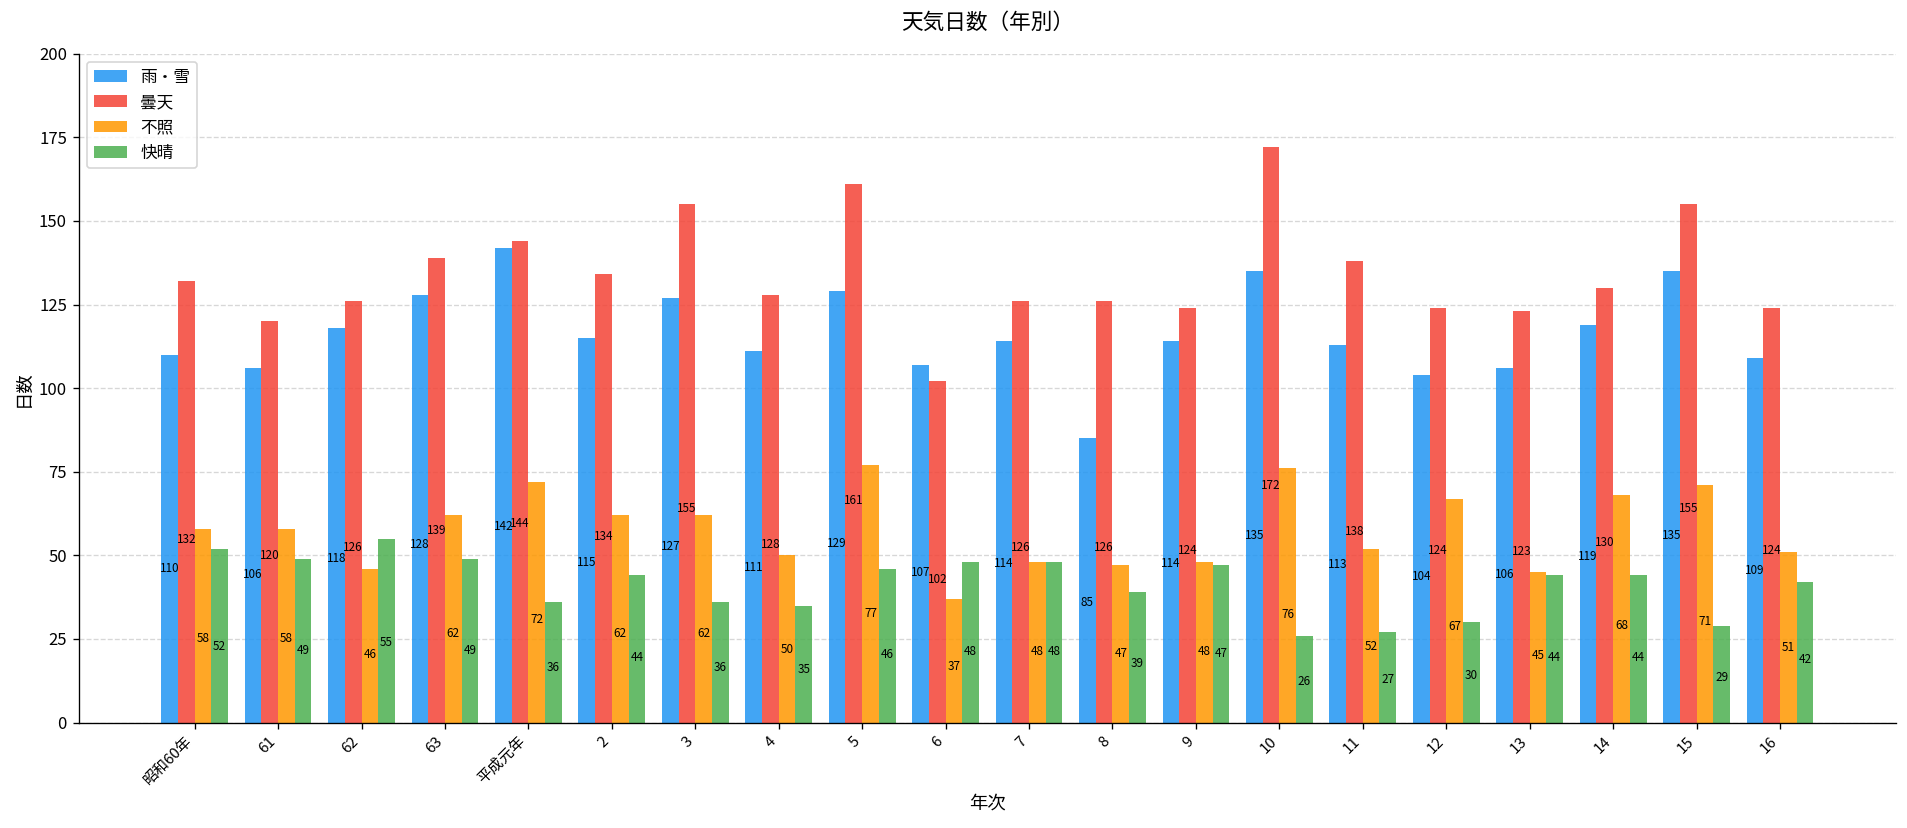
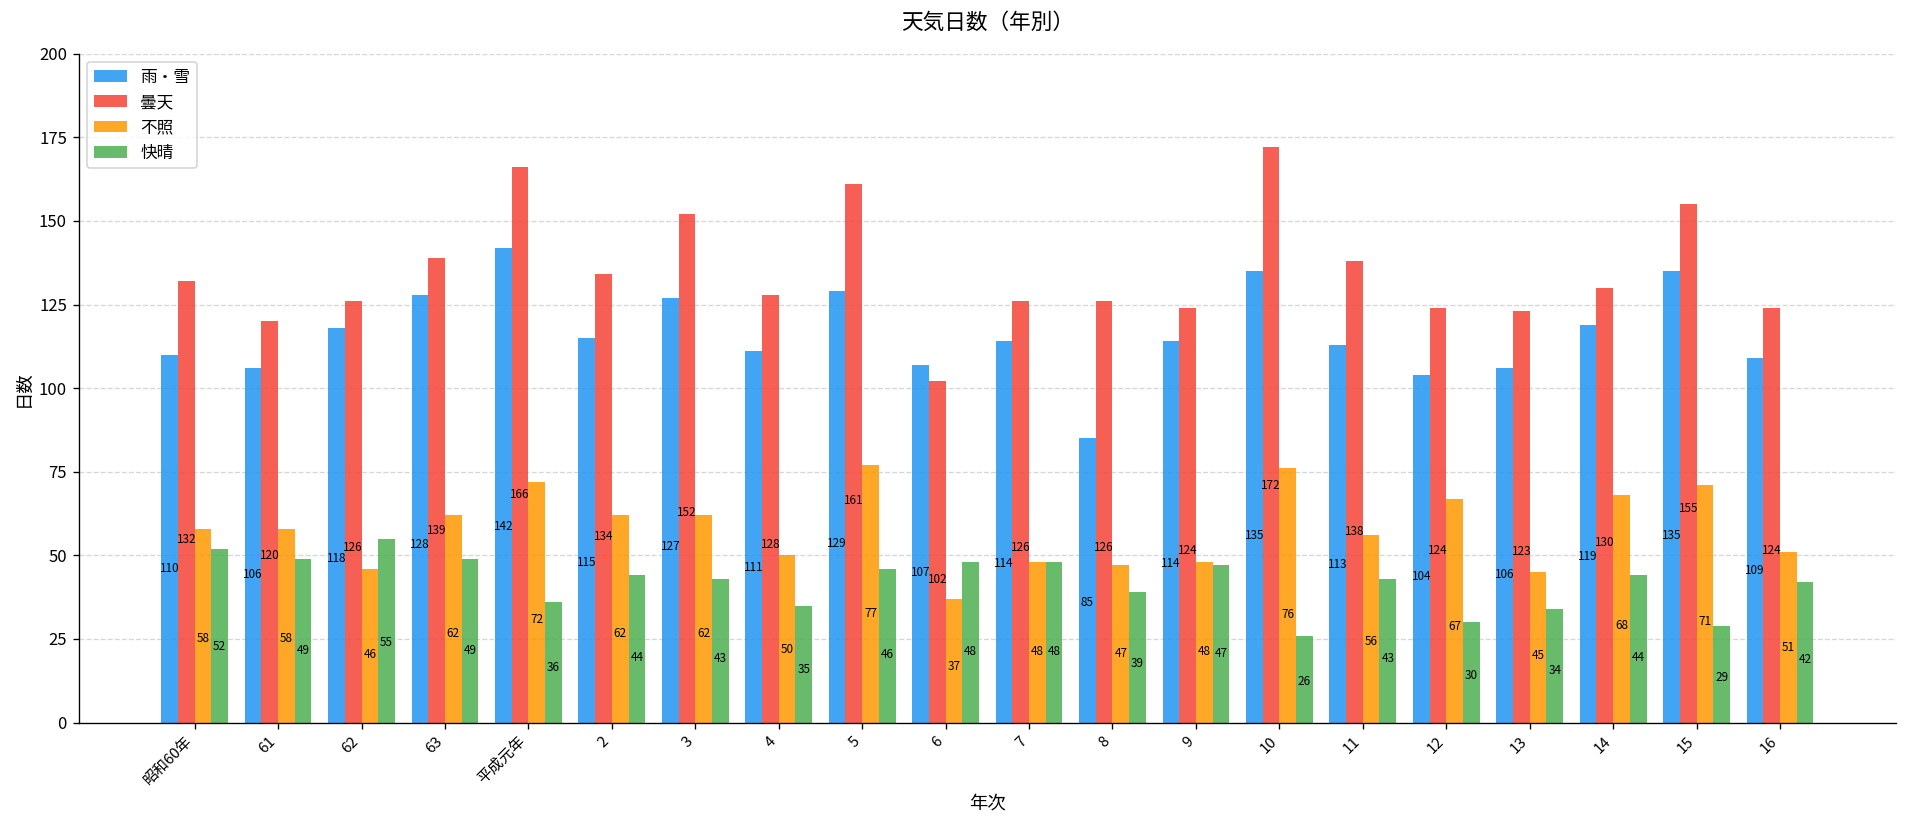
曇天, 平成元年: 144 -> 166
曇天, 3: 155 -> 152
快晴, 3: 36 -> 43
不照, 11: 52 -> 56
快晴, 11: 27 -> 43
快晴, 13: 44 -> 34
